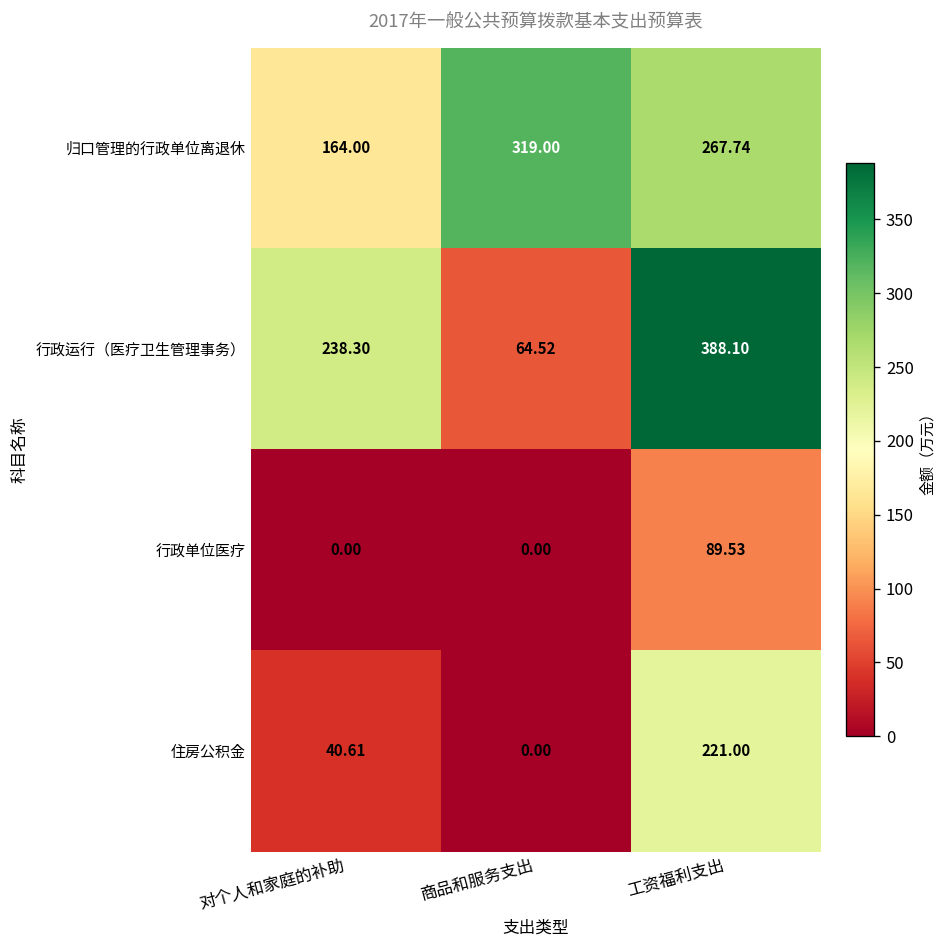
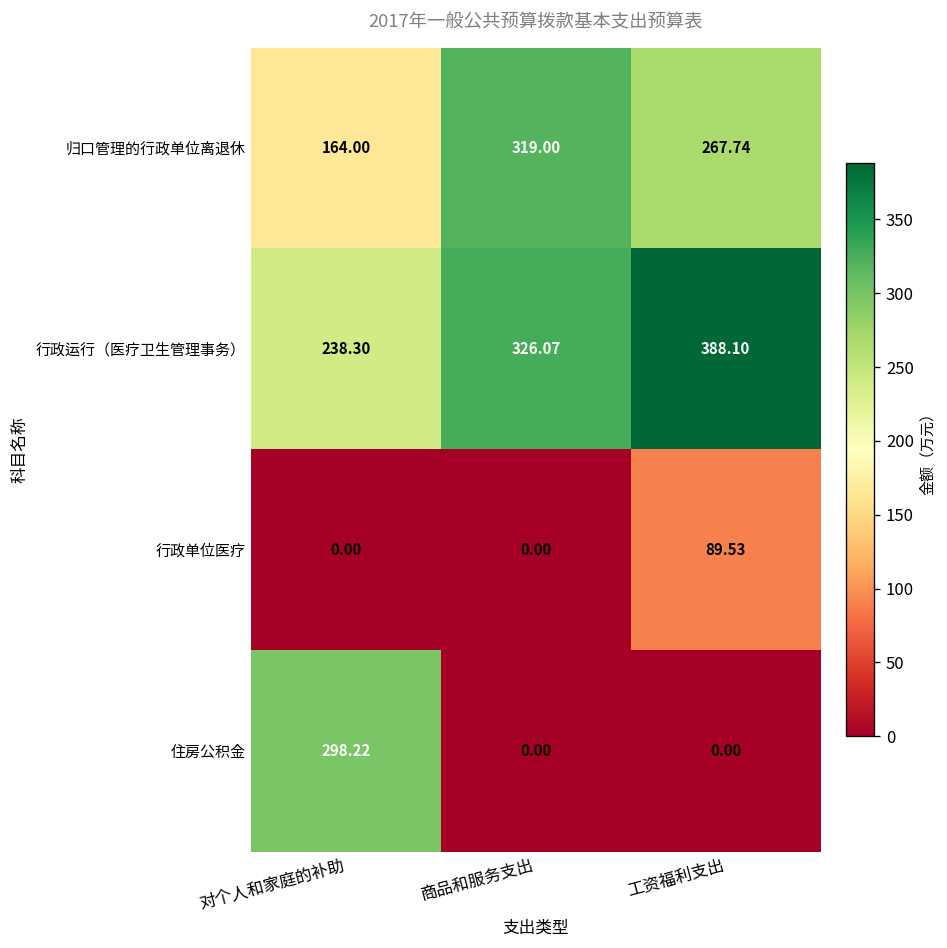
行政运行（医疗卫生管理事务）, 商品和服务支出: 64.52 -> 326.07
住房公积金, 对个人和家庭的补助: 40.61 -> 298.22
住房公积金, 工资福利支出: 221.00 -> 0.00
